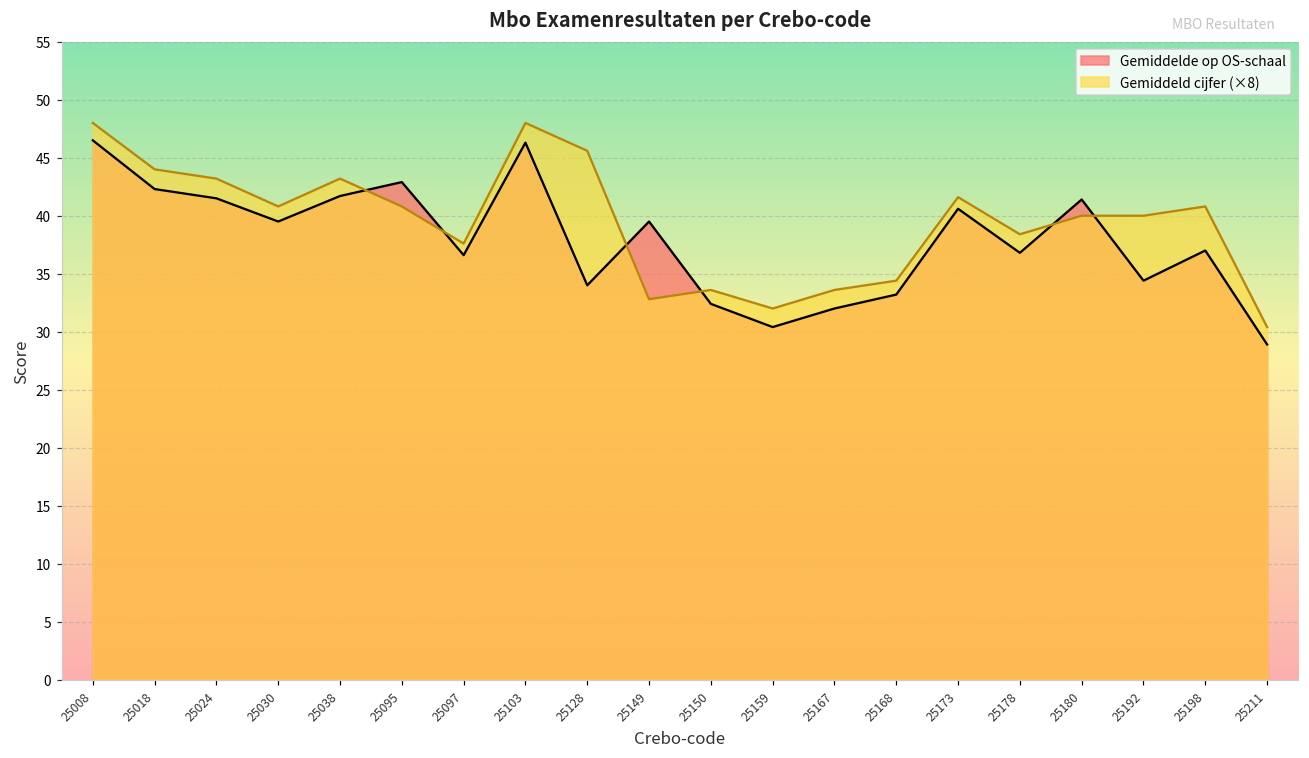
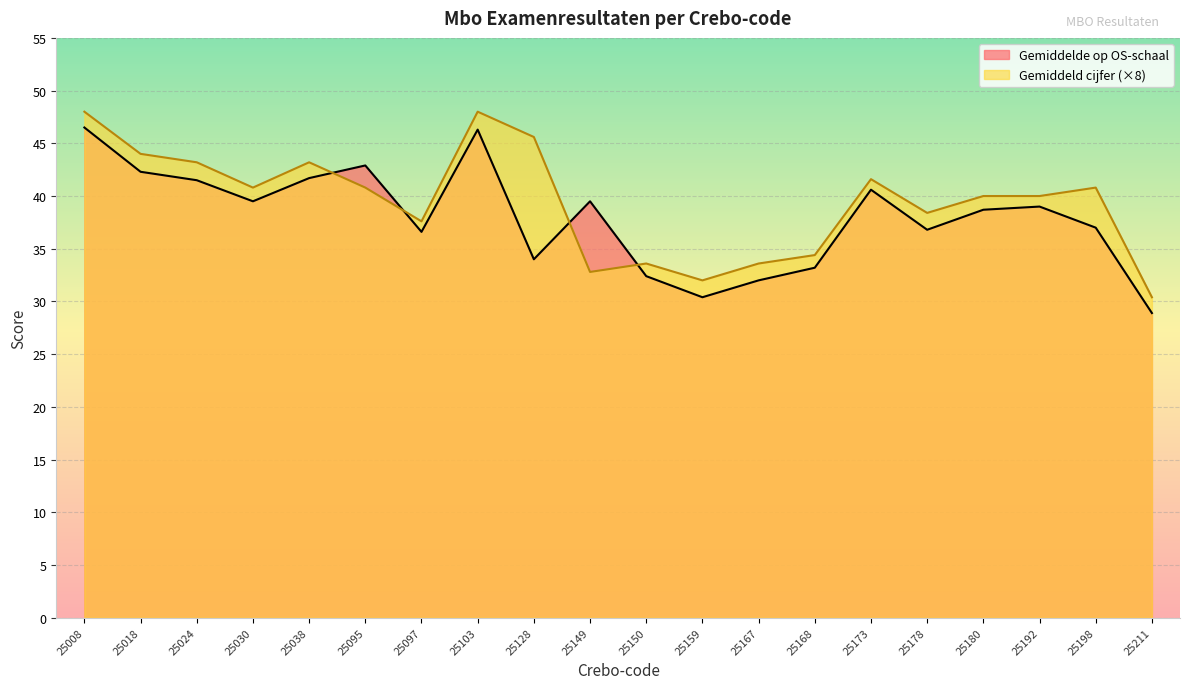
Gemiddelde op OS-schaal, 25180: 41.4 -> 38.7
Gemiddelde op OS-schaal, 25192: 34.4 -> 39.0
